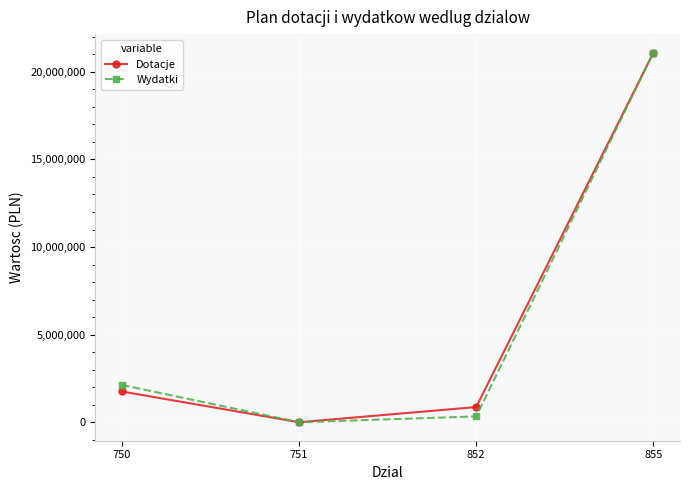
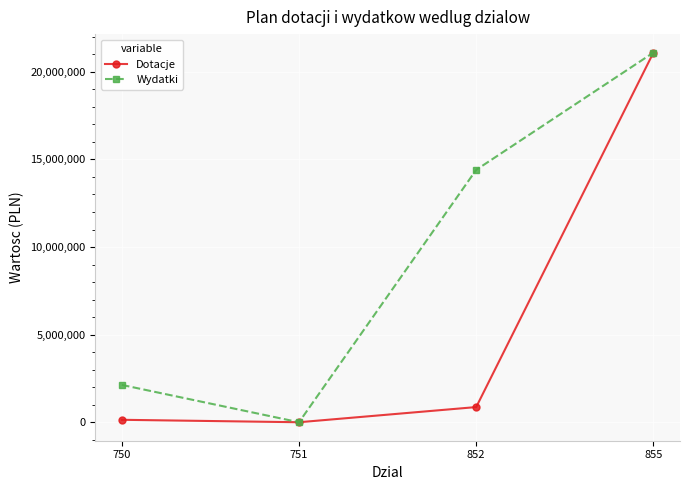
Dotacje, 750: 1,800,000 -> 100,000
Wydatki, 852: 300,000 -> 14,400,000
